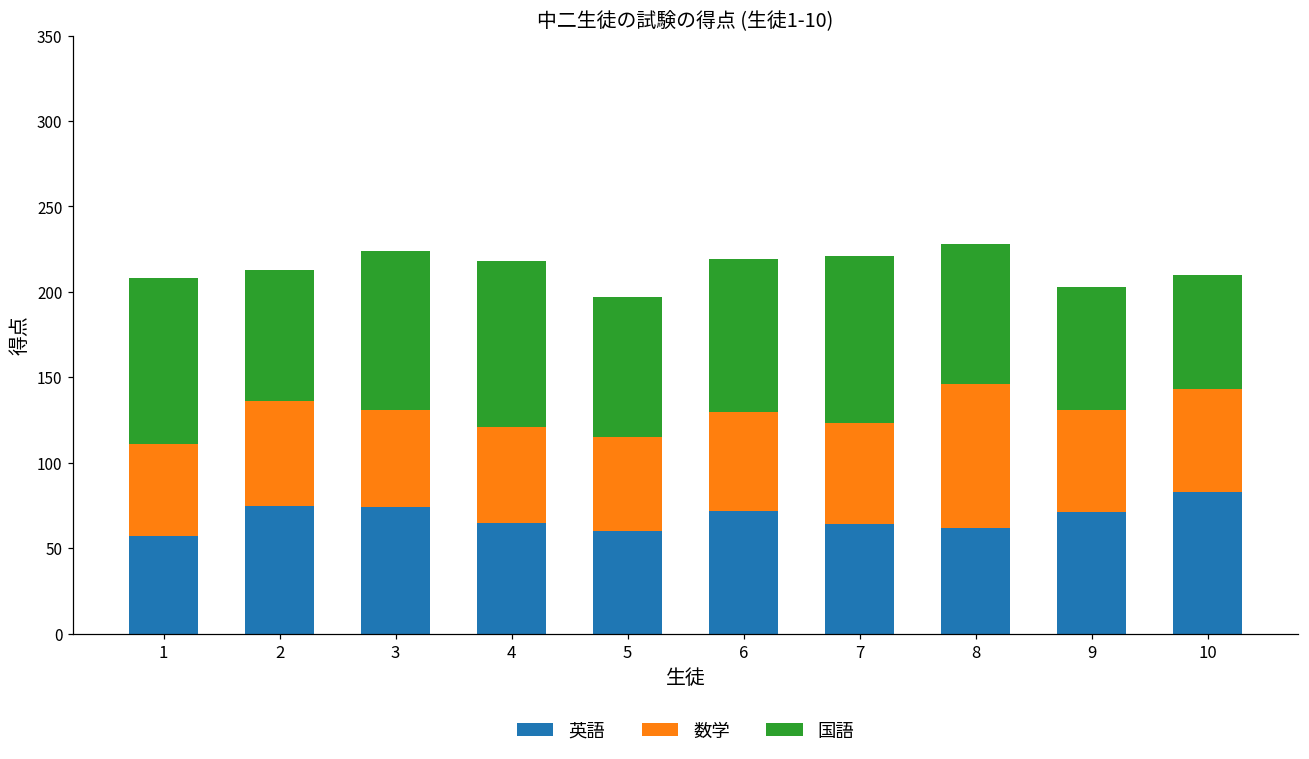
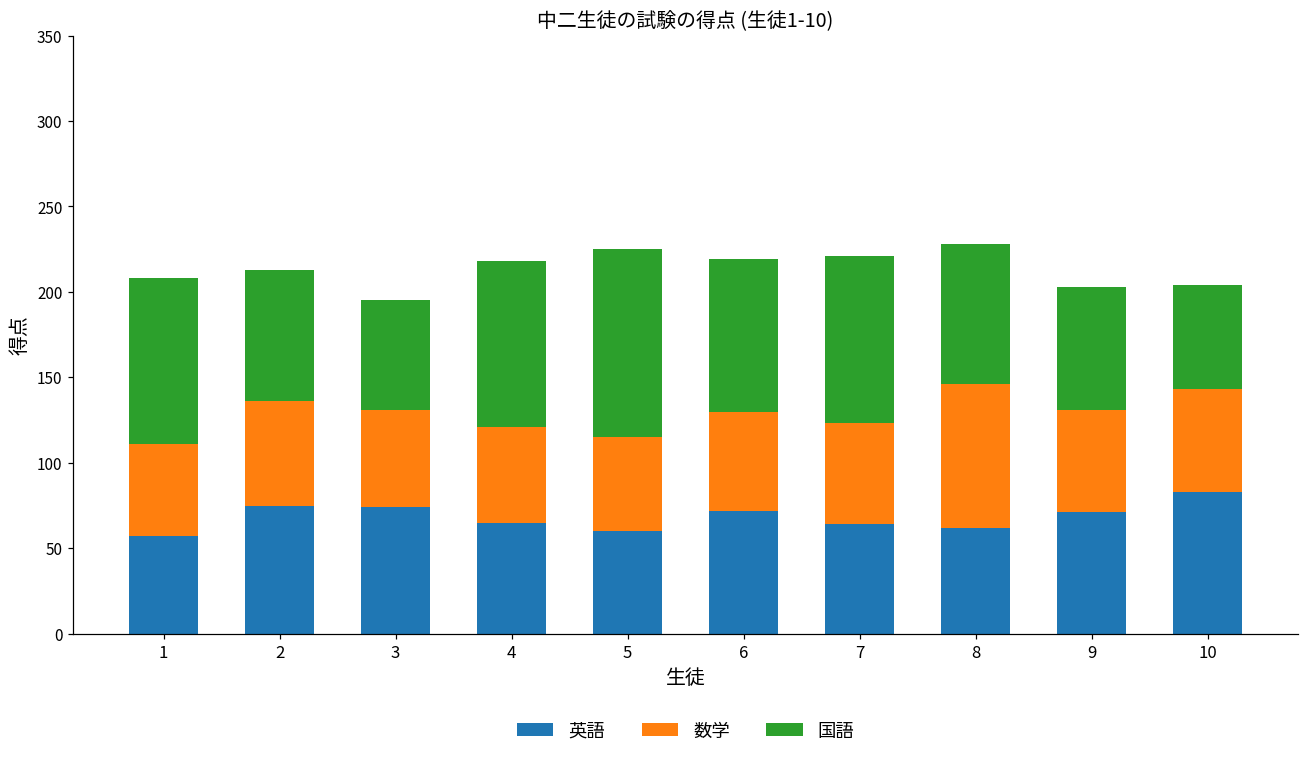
国語, 3: 93 -> 64
国語, 5: 82 -> 110
国語, 10: 67 -> 61
